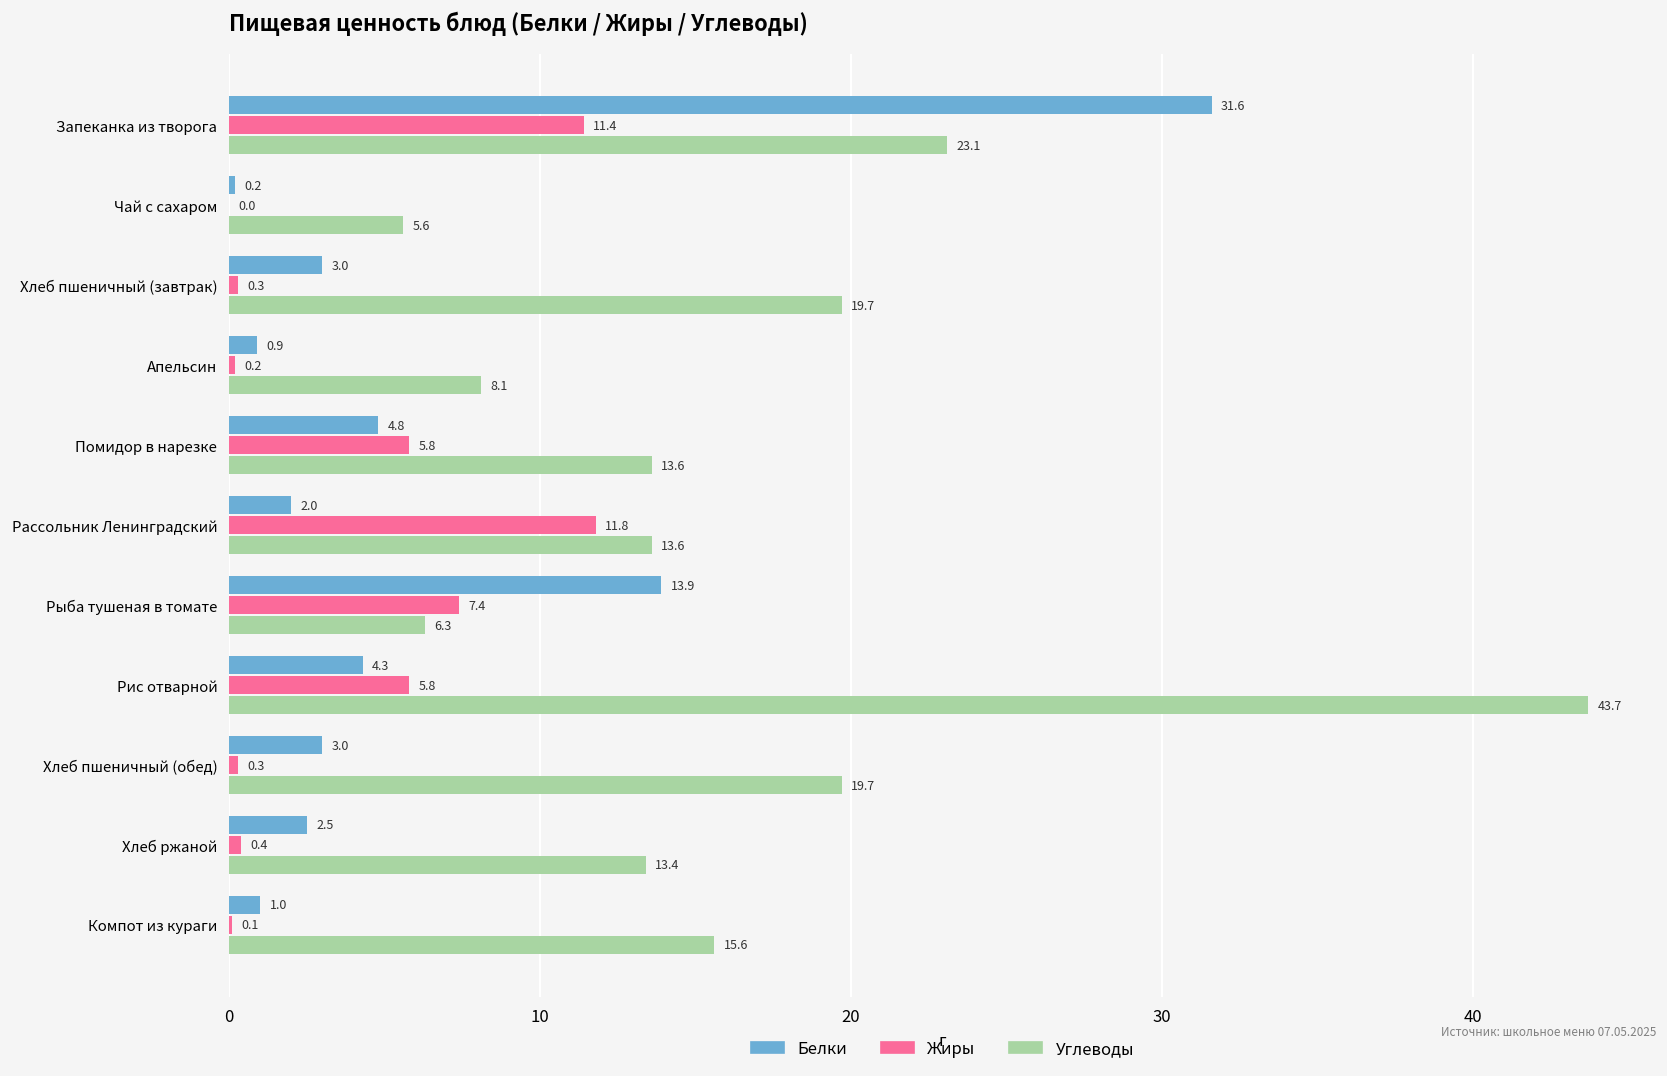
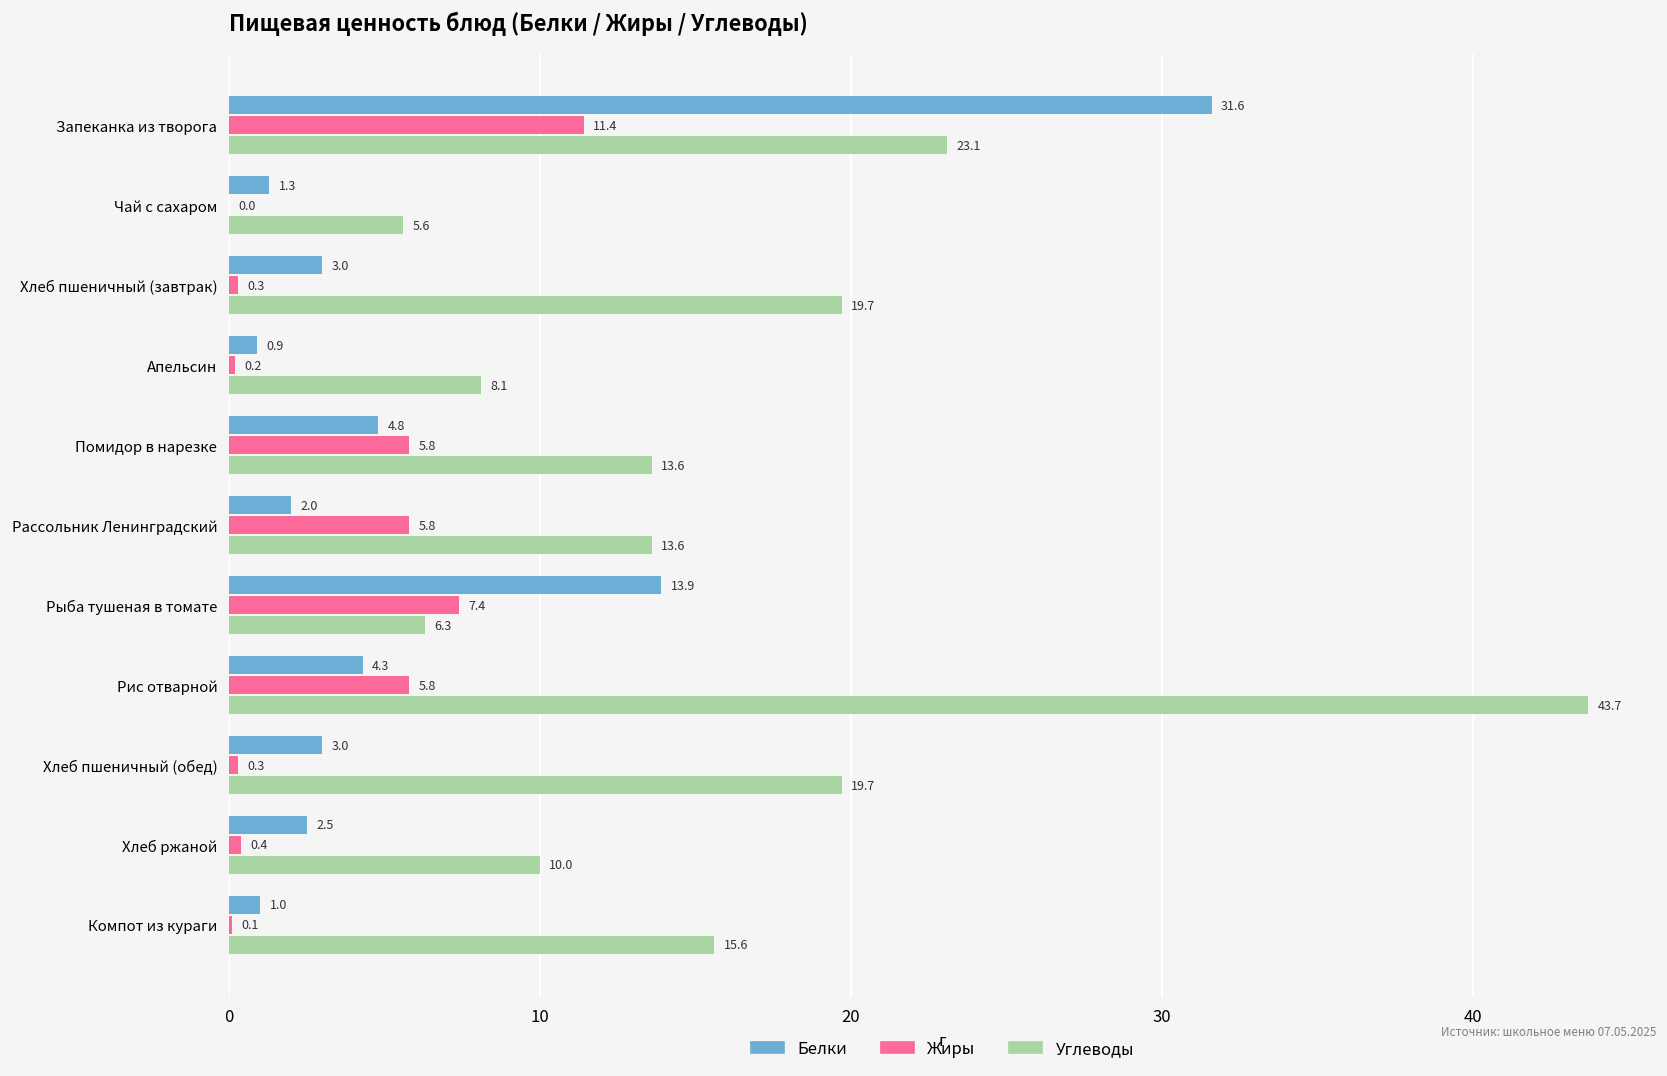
Белки, Чай с сахаром: 0.2 -> 1.3
Жиры, Рассольник Ленинградский: 11.8 -> 5.8
Углеводы, Хлеб ржаной: 13.4 -> 10.0
